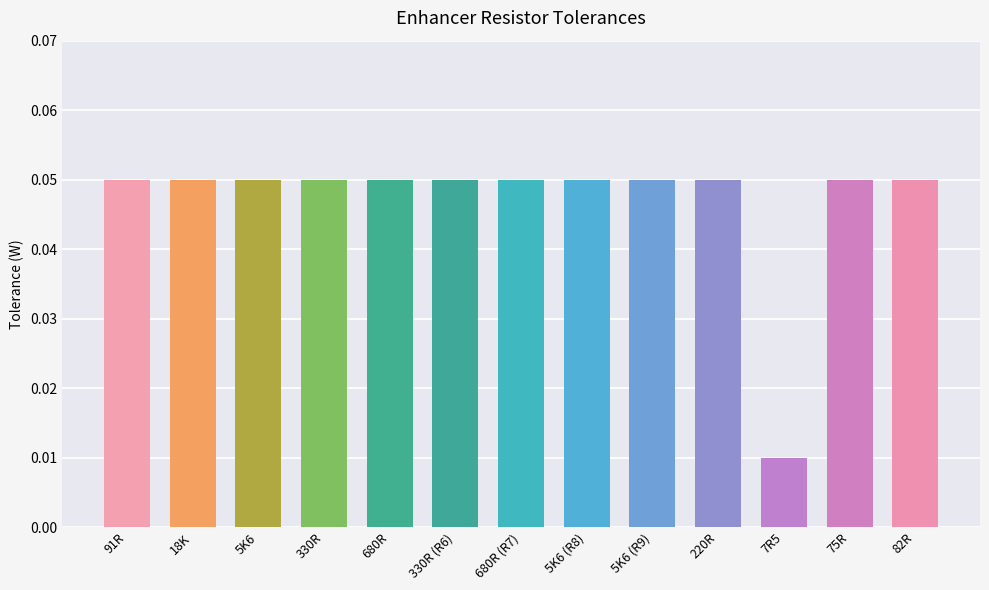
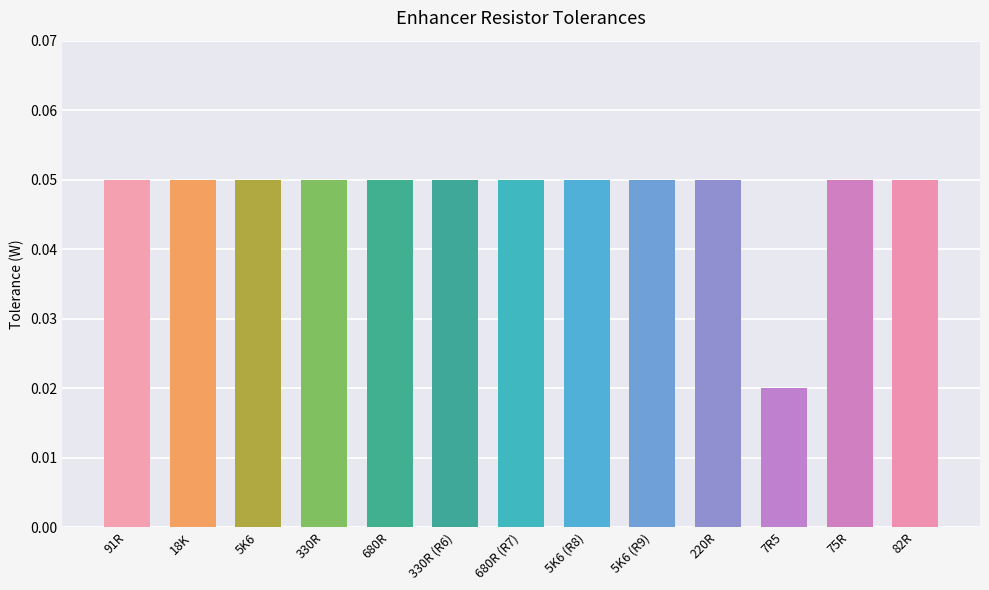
7R5: 0.01 -> 0.02
